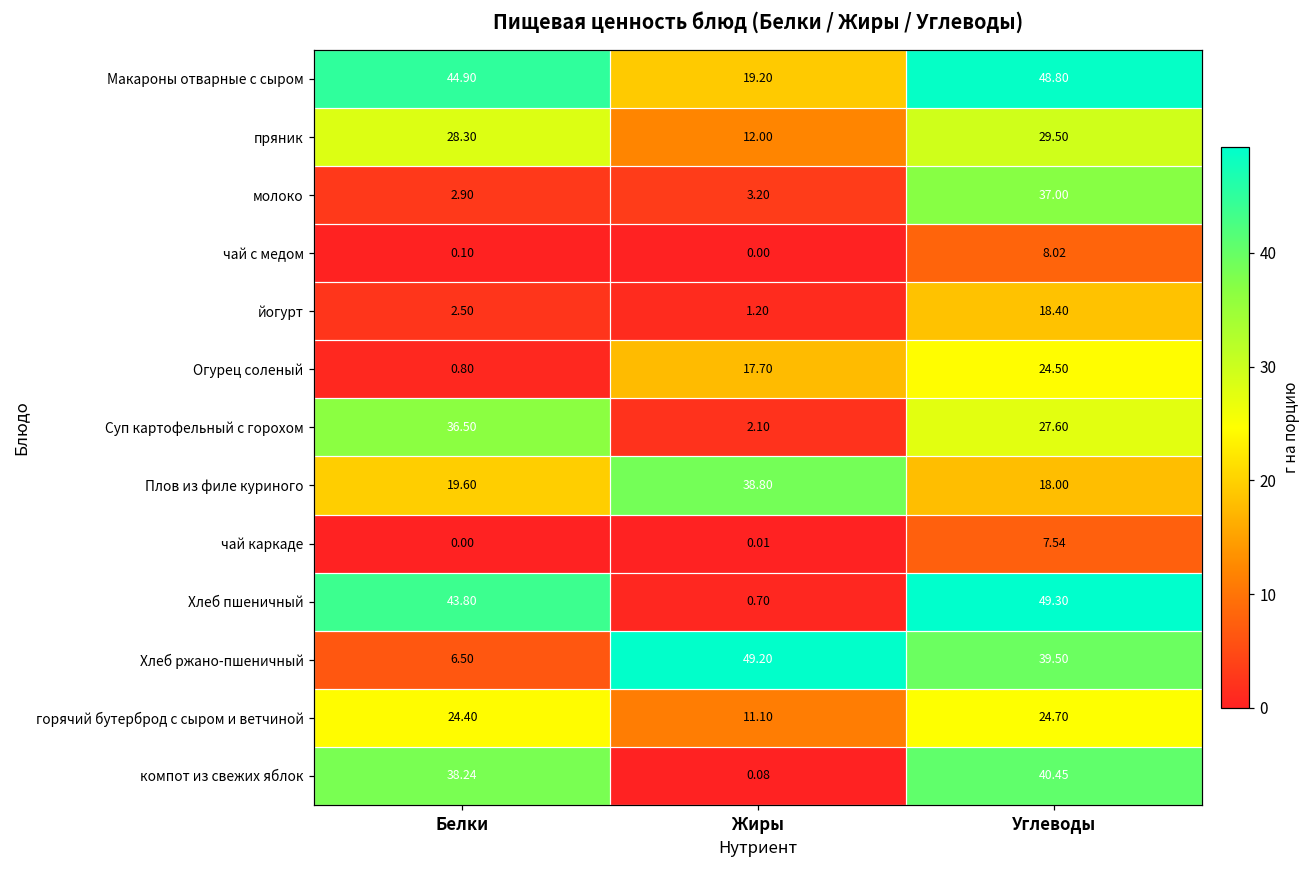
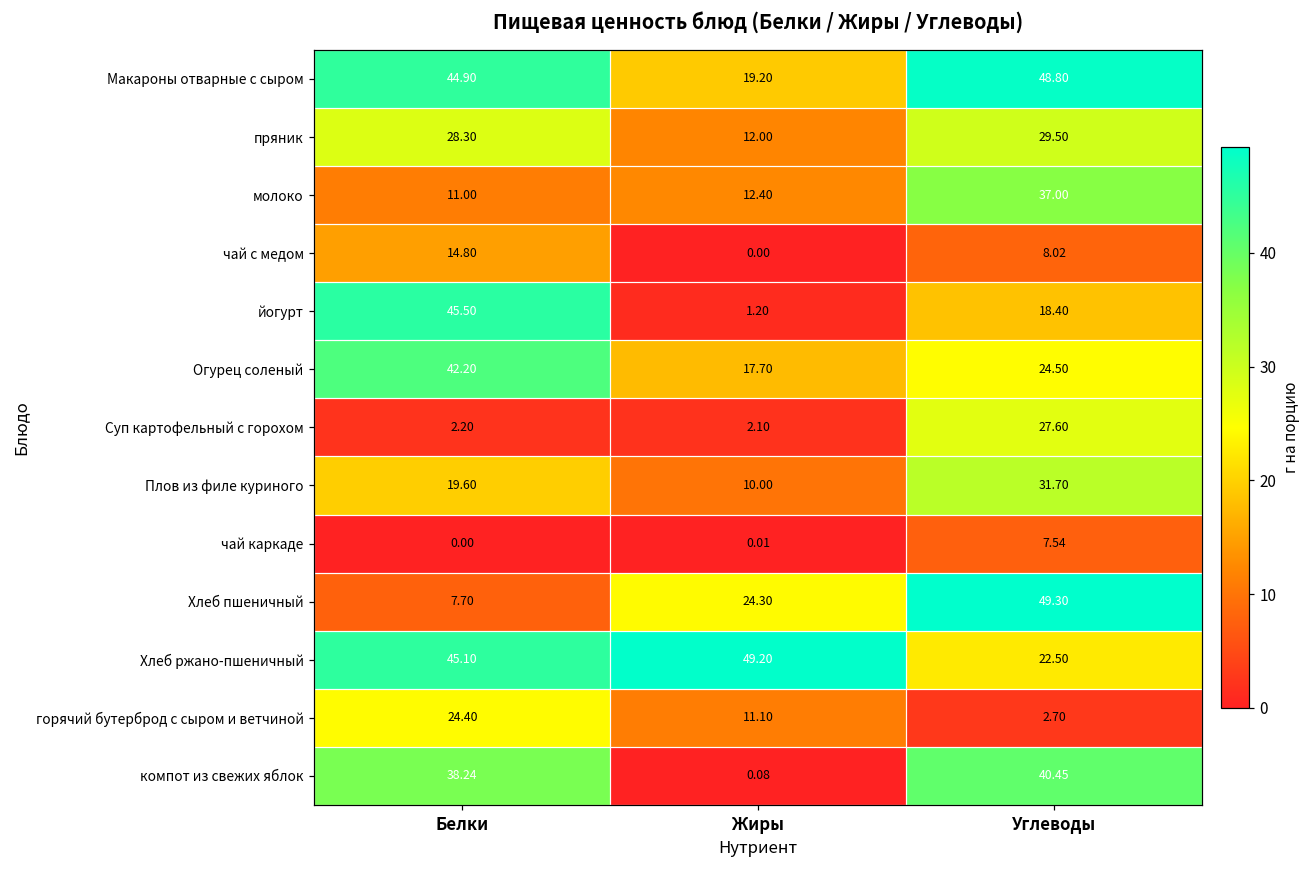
молоко, Белки: 2.90 -> 11.00
молоко, Жиры: 3.20 -> 12.40
чай с медом, Белки: 0.10 -> 14.80
йогурт, Белки: 2.50 -> 45.50
Огурец соленый, Белки: 0.80 -> 42.20
Суп картофельный с горохом, Белки: 36.50 -> 2.20
Плов из филе куриного, Жиры: 38.80 -> 10.00
Плов из филе куриного, Углеводы: 18.00 -> 31.70
Хлеб пшеничный, Белки: 43.80 -> 7.70
Хлеб пшеничный, Жиры: 0.70 -> 24.30
Хлеб ржано-пшеничный, Белки: 6.50 -> 45.10
Хлеб ржано-пшеничный, Углеводы: 39.50 -> 22.50
горячий бутерброд с сыром и ветчиной, Углеводы: 24.70 -> 2.70
